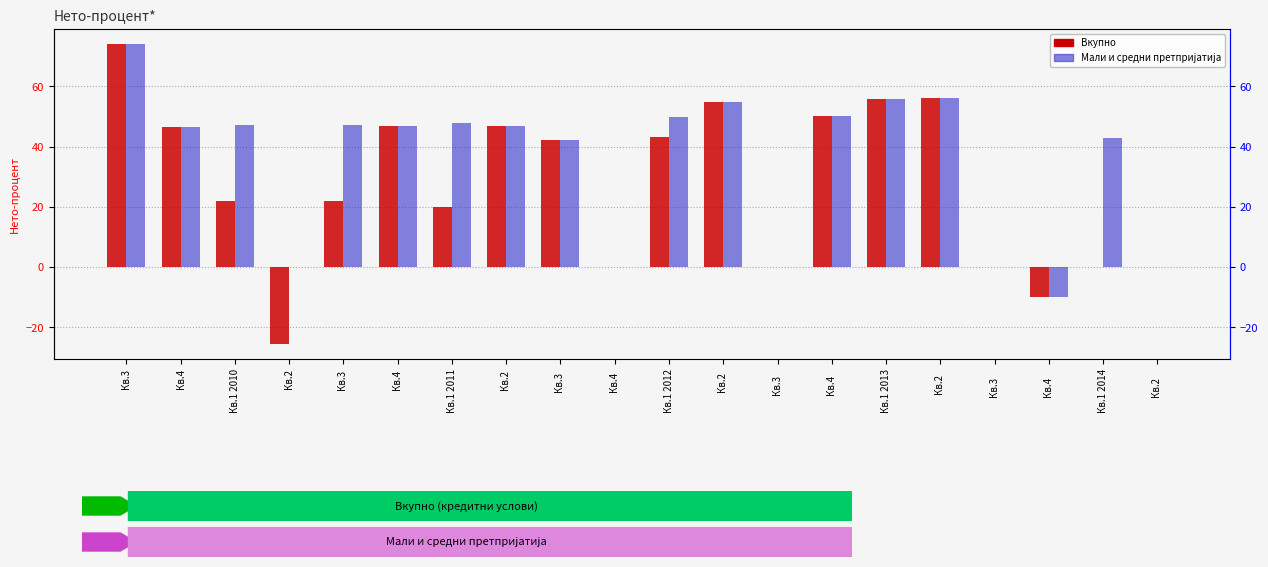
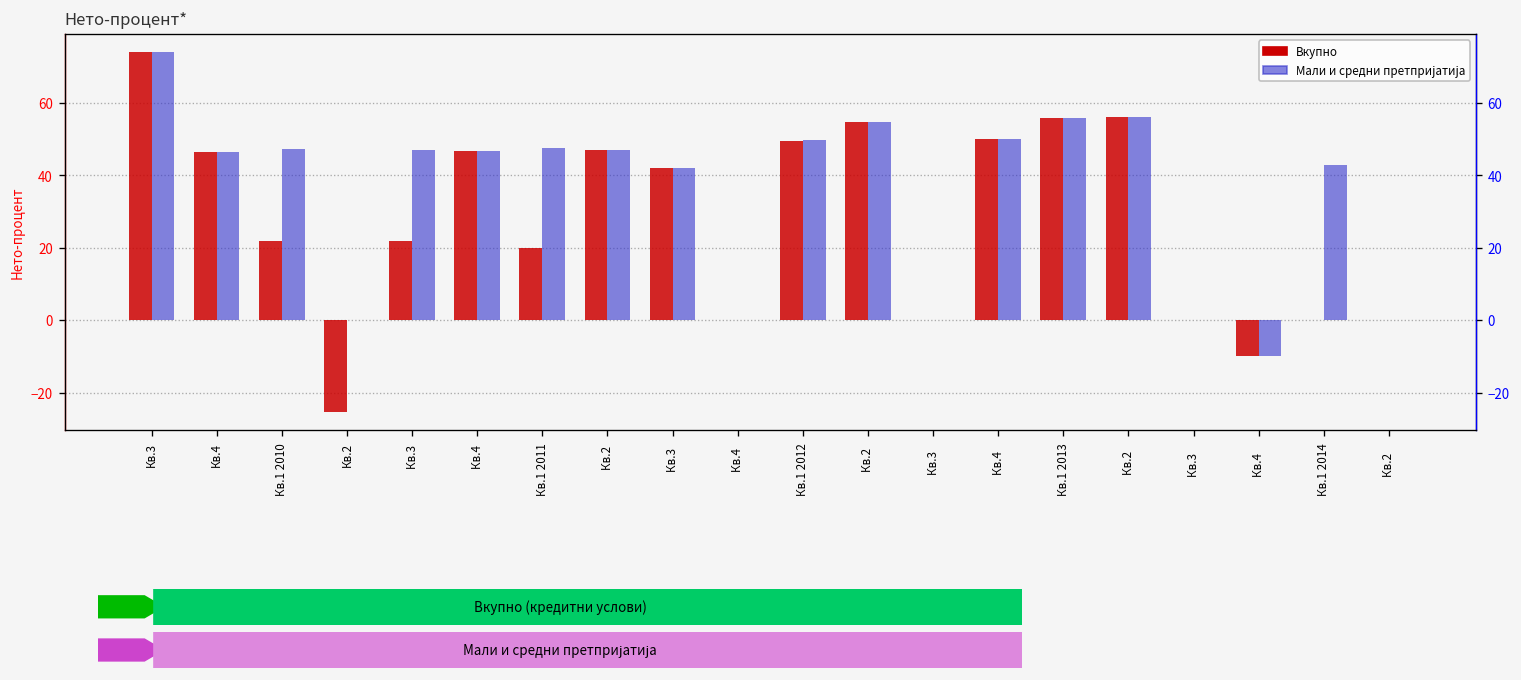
Вкупно, Кв.1 2012: 43 -> 49
